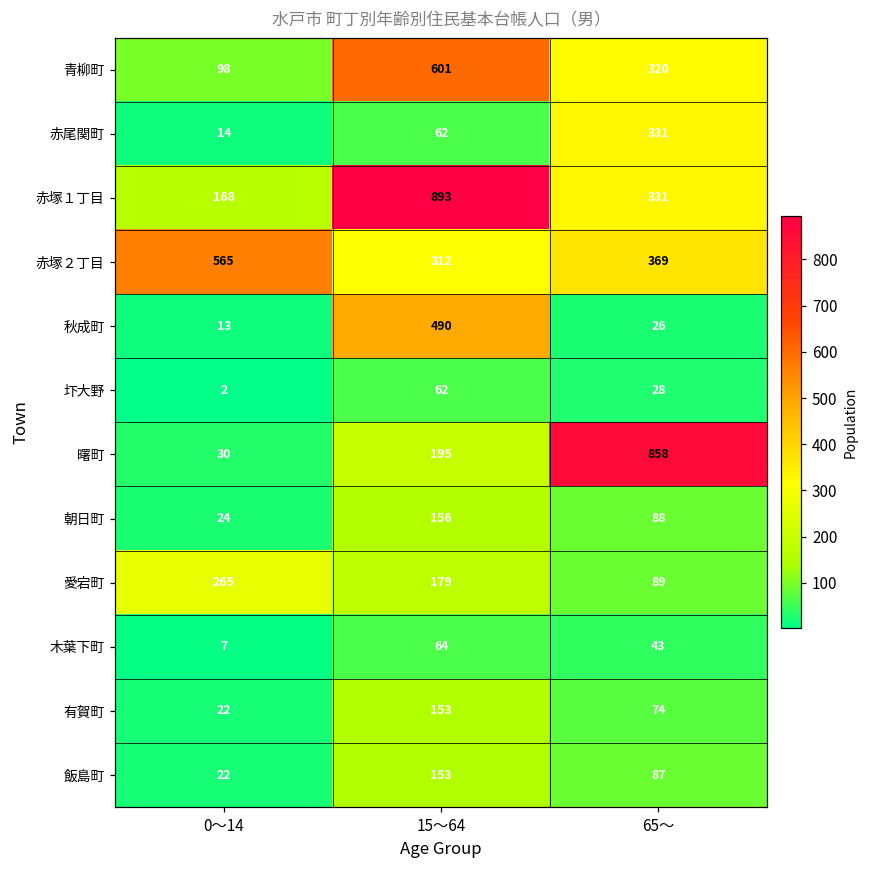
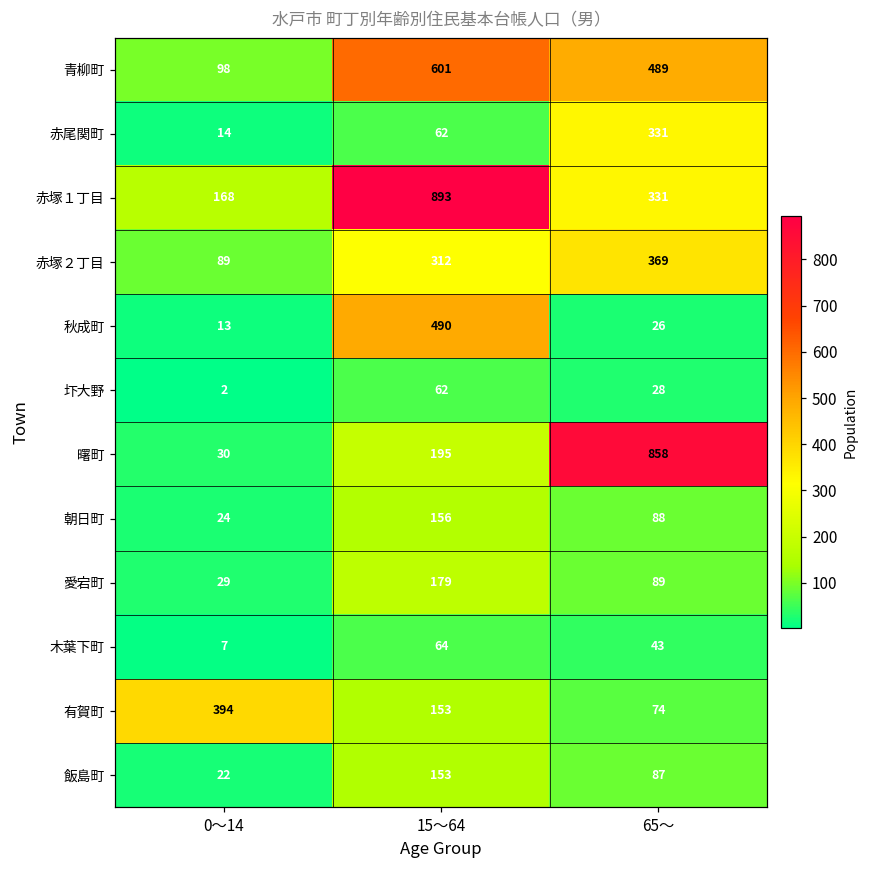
青柳町, 65～: 320 -> 489
赤塚２丁目, 0～14: 565 -> 89
愛宕町, 0～14: 265 -> 29
有賀町, 0～14: 22 -> 394
